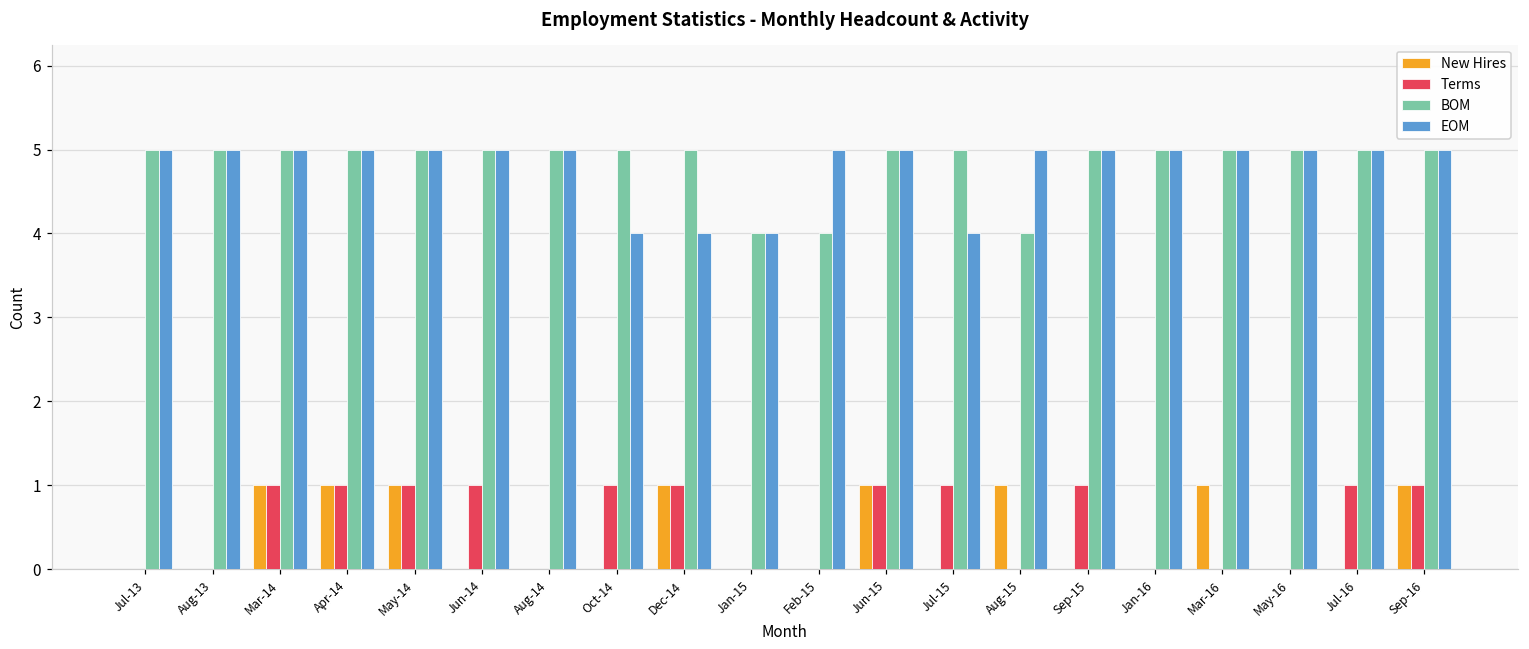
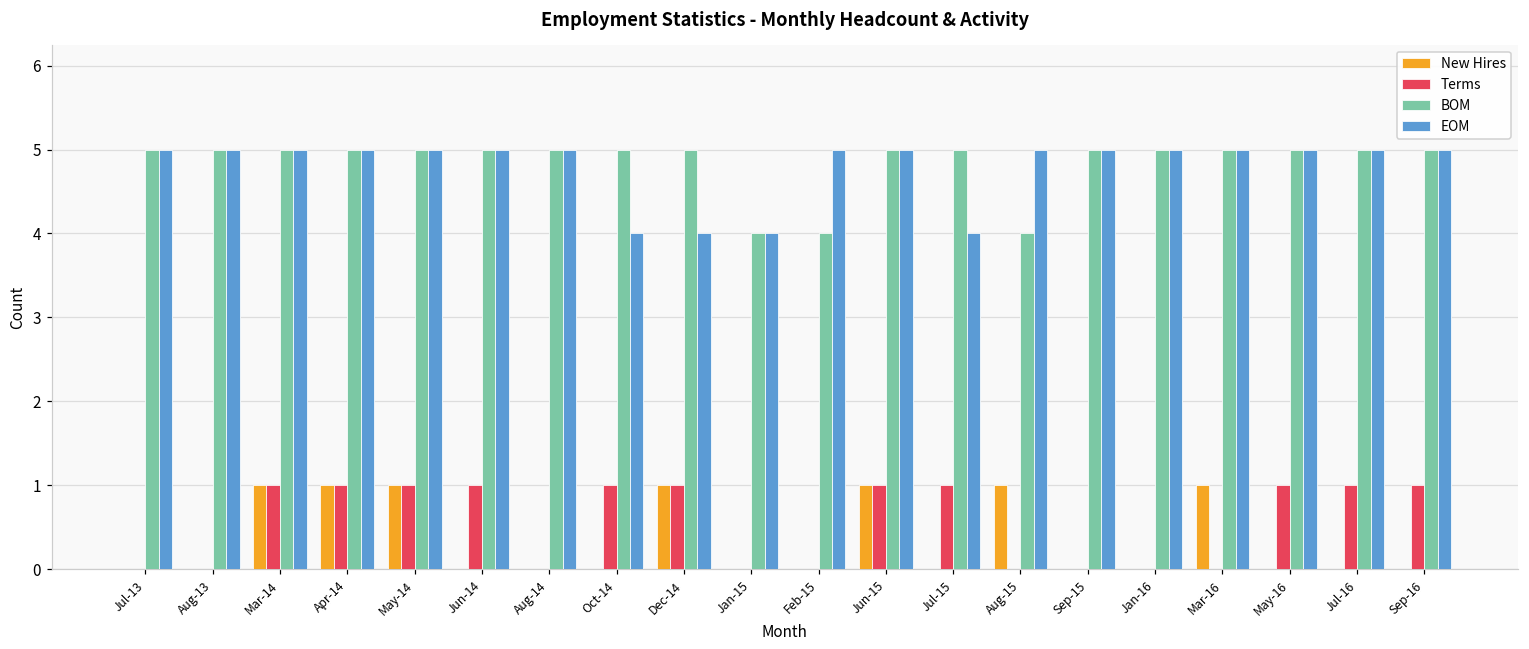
Terms, Sep-15: 1 -> 0
Terms, May-16: 0 -> 1
New Hires, Sep-16: 1 -> 0
